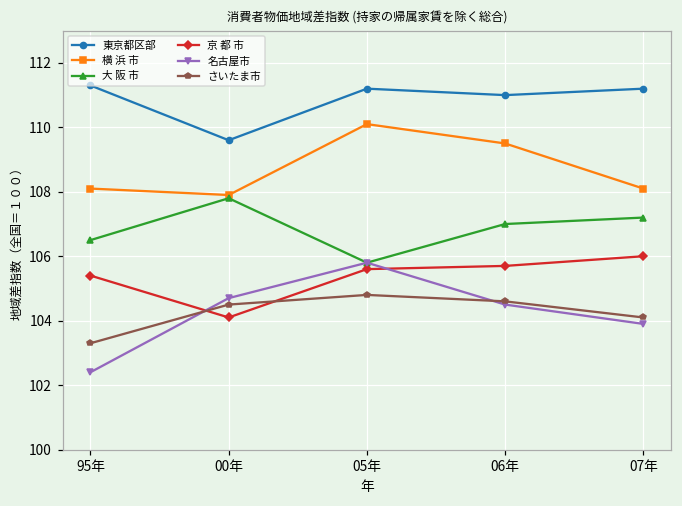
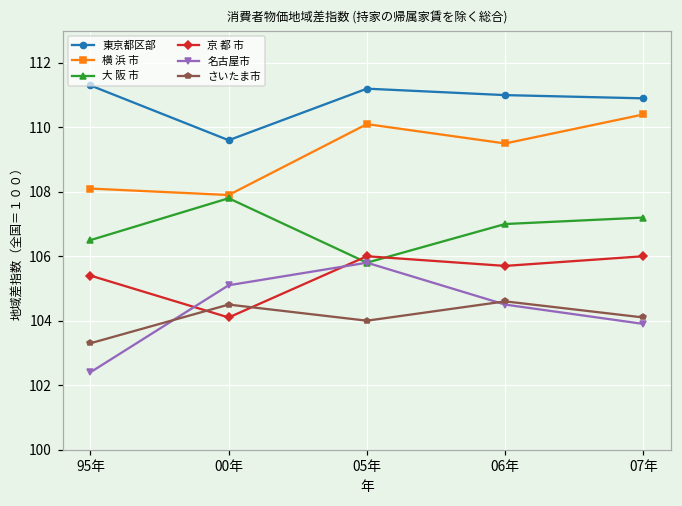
名古屋市, 00年: 104.7 -> 105.1
京 都 市, 05年: 105.6 -> 106.0
さいたま市, 05年: 104.8 -> 104.0
東京都区部, 07年: 111.2 -> 110.9
横 浜 市, 07年: 108.1 -> 110.4
